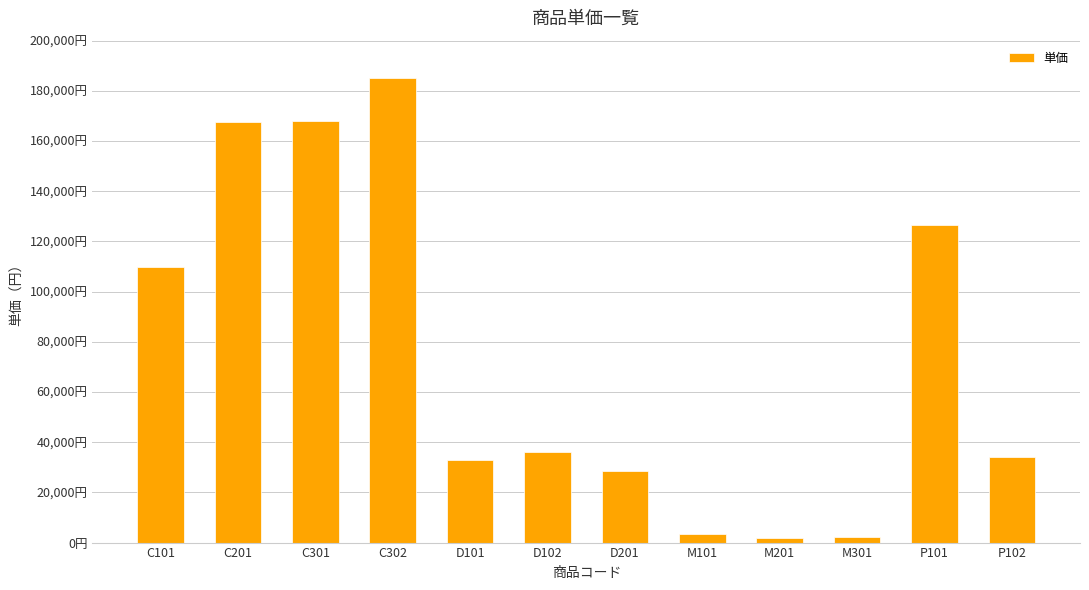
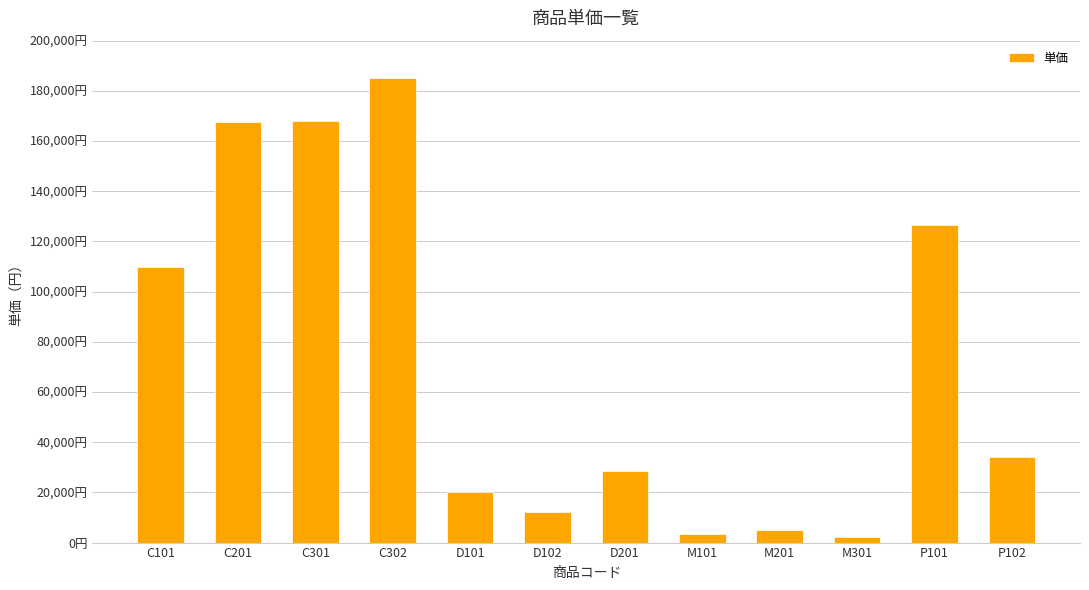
D101: 33,000円 -> 20,000円
D102: 36,000円 -> 12,000円
M201: 2,000円 -> 5,000円
